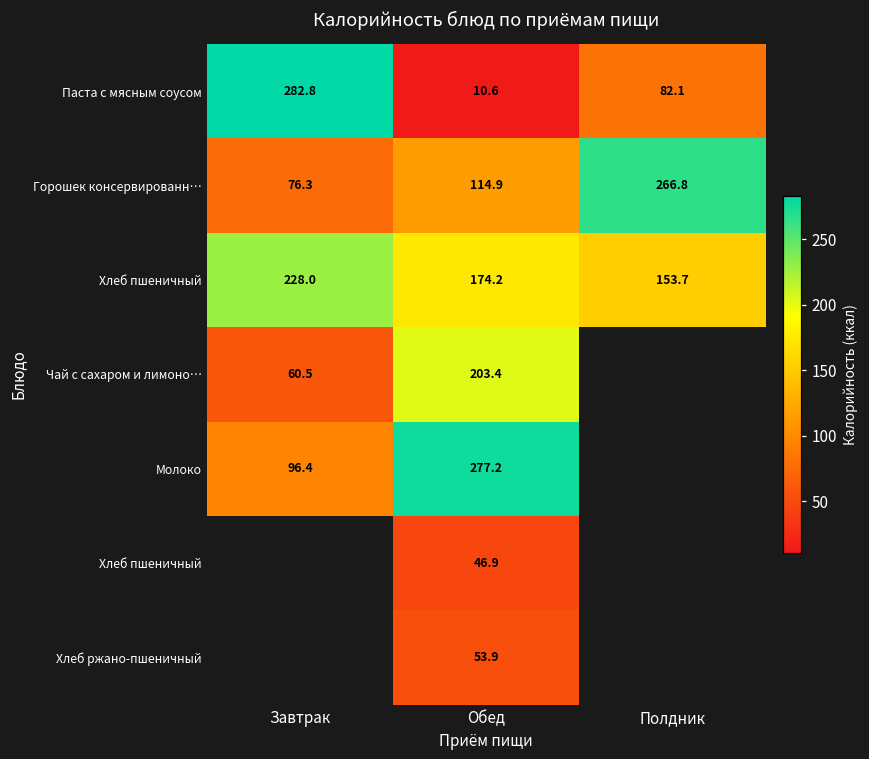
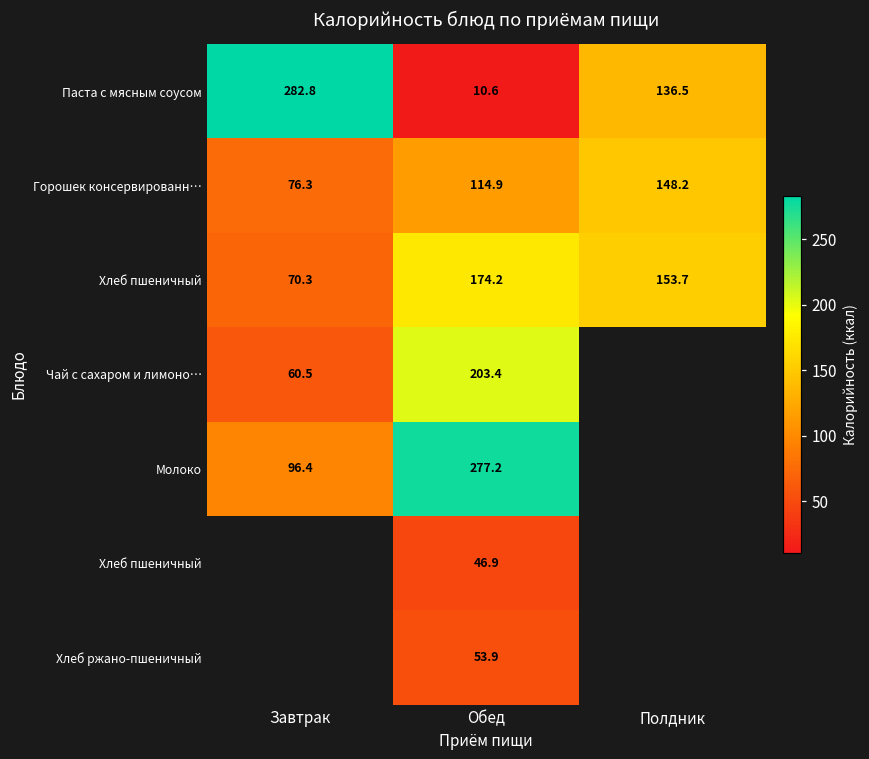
Паста с мясным соусом, Полдник: 82.1 -> 136.5
Горошек консервированн…, Полдник: 266.8 -> 148.2
Хлеб пшеничный, Завтрак: 228.0 -> 70.3
